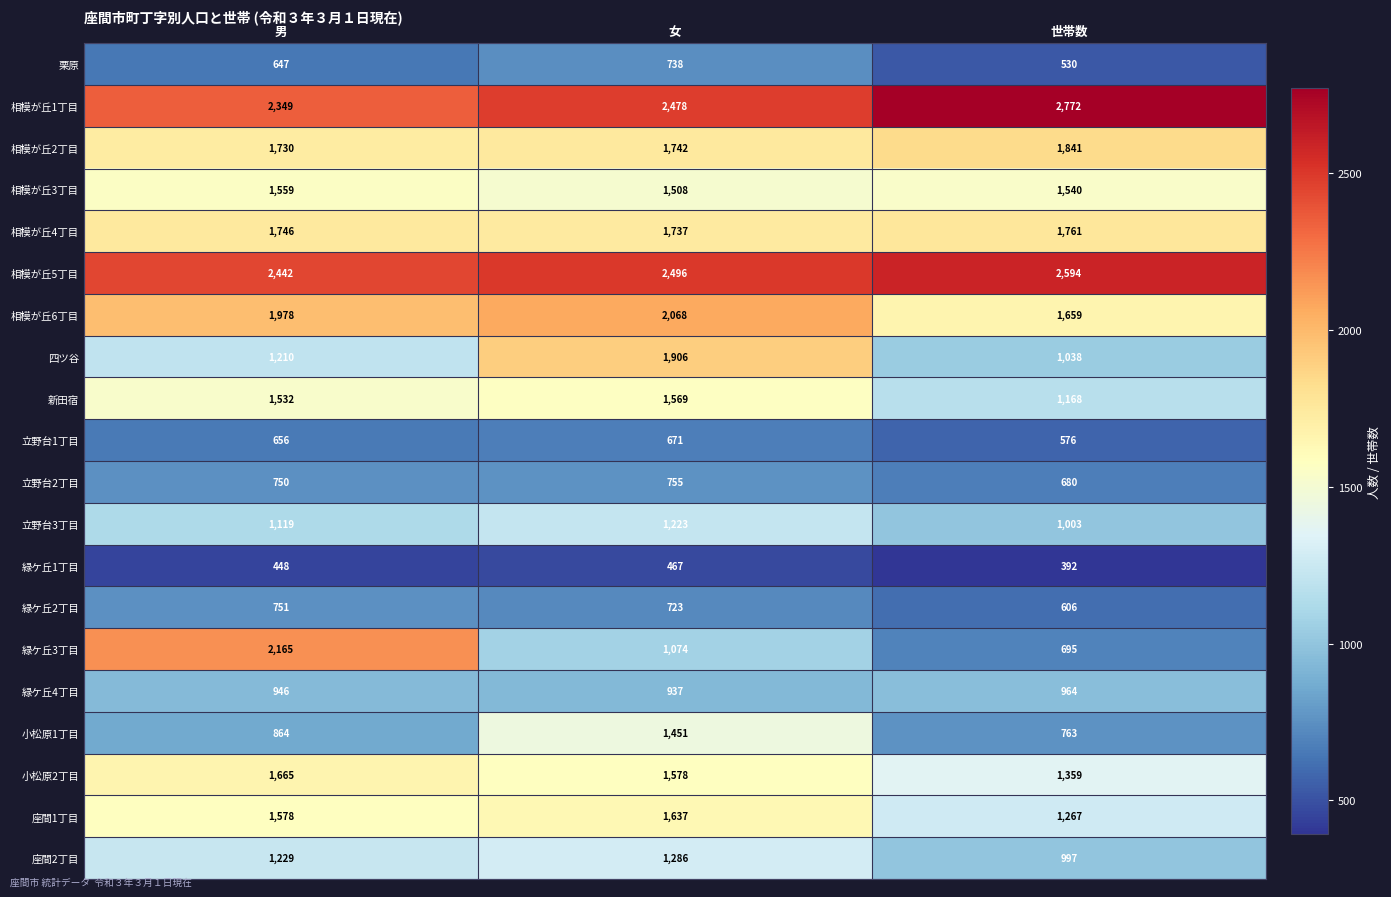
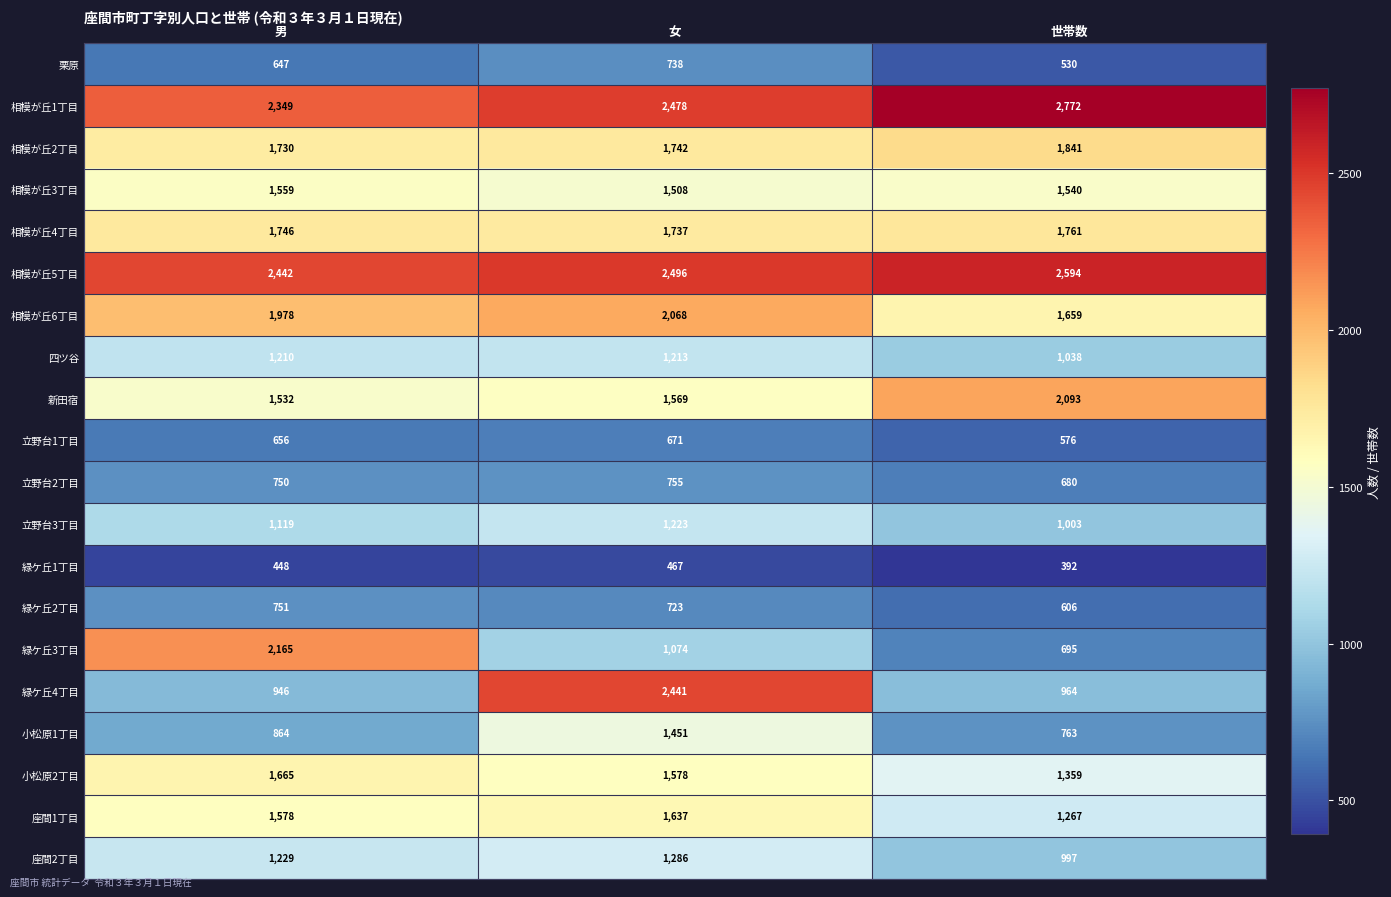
四ツ谷, 女: 1,906 -> 1,213
新田宿, 世帯数: 1,168 -> 2,093
緑ケ丘4丁目, 女: 937 -> 2,441
